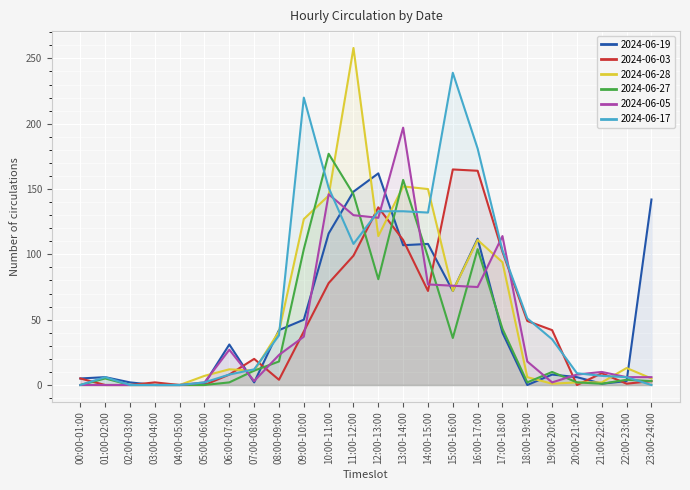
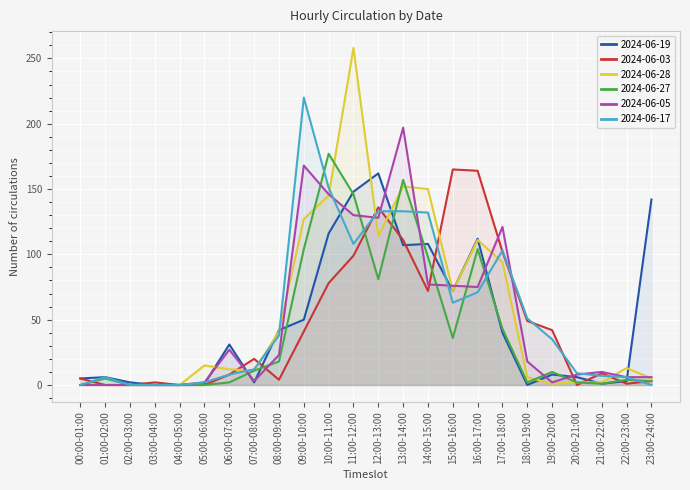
2024-06-28, 05:00-06:00: 7 -> 15
2024-06-05, 09:00-10:00: 37 -> 168
2024-06-17, 15:00-16:00: 239 -> 63
2024-06-17, 16:00-17:00: 181 -> 71
2024-06-05, 17:00-18:00: 114 -> 121
